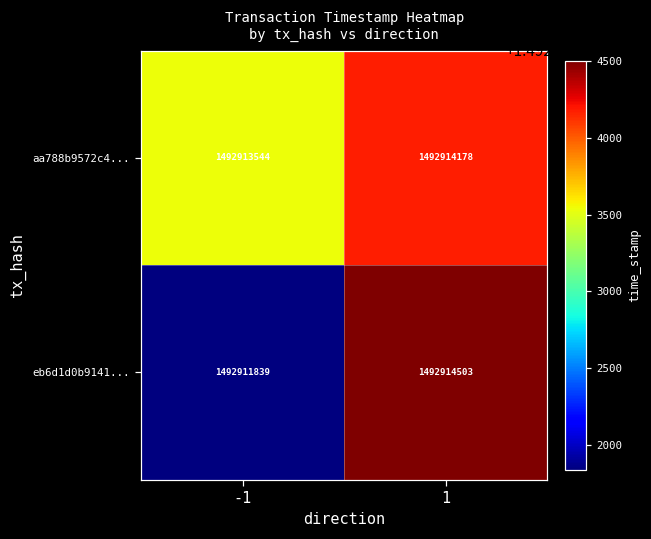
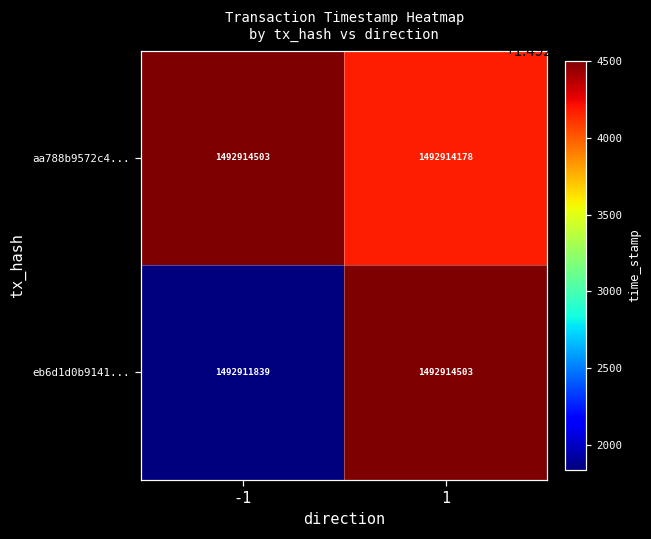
aa788b9572c4..., -1: 1492913544 -> 1492914503
